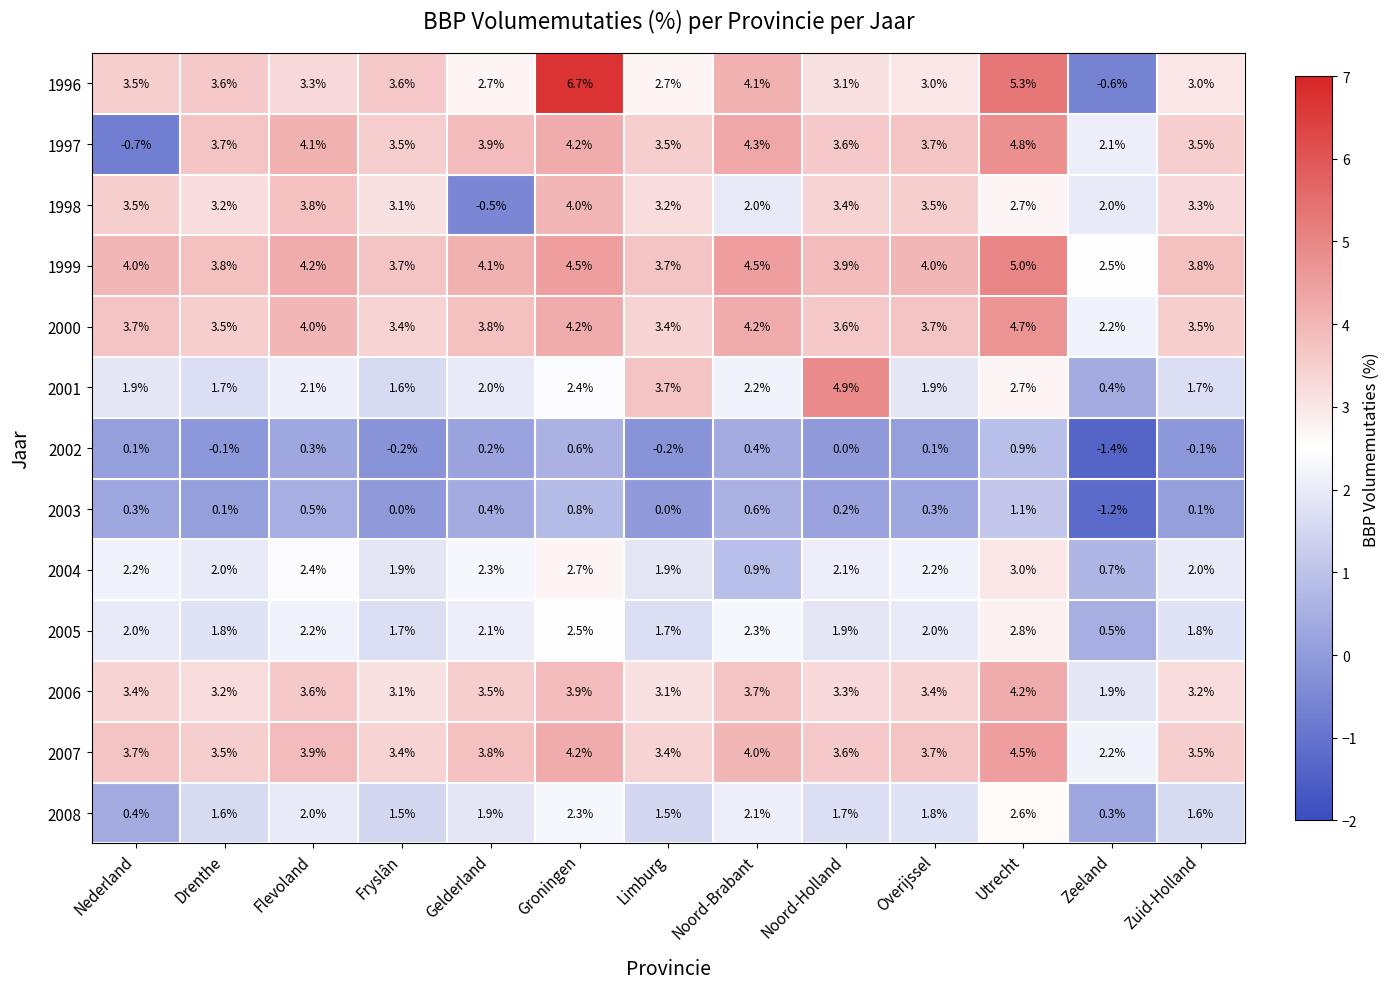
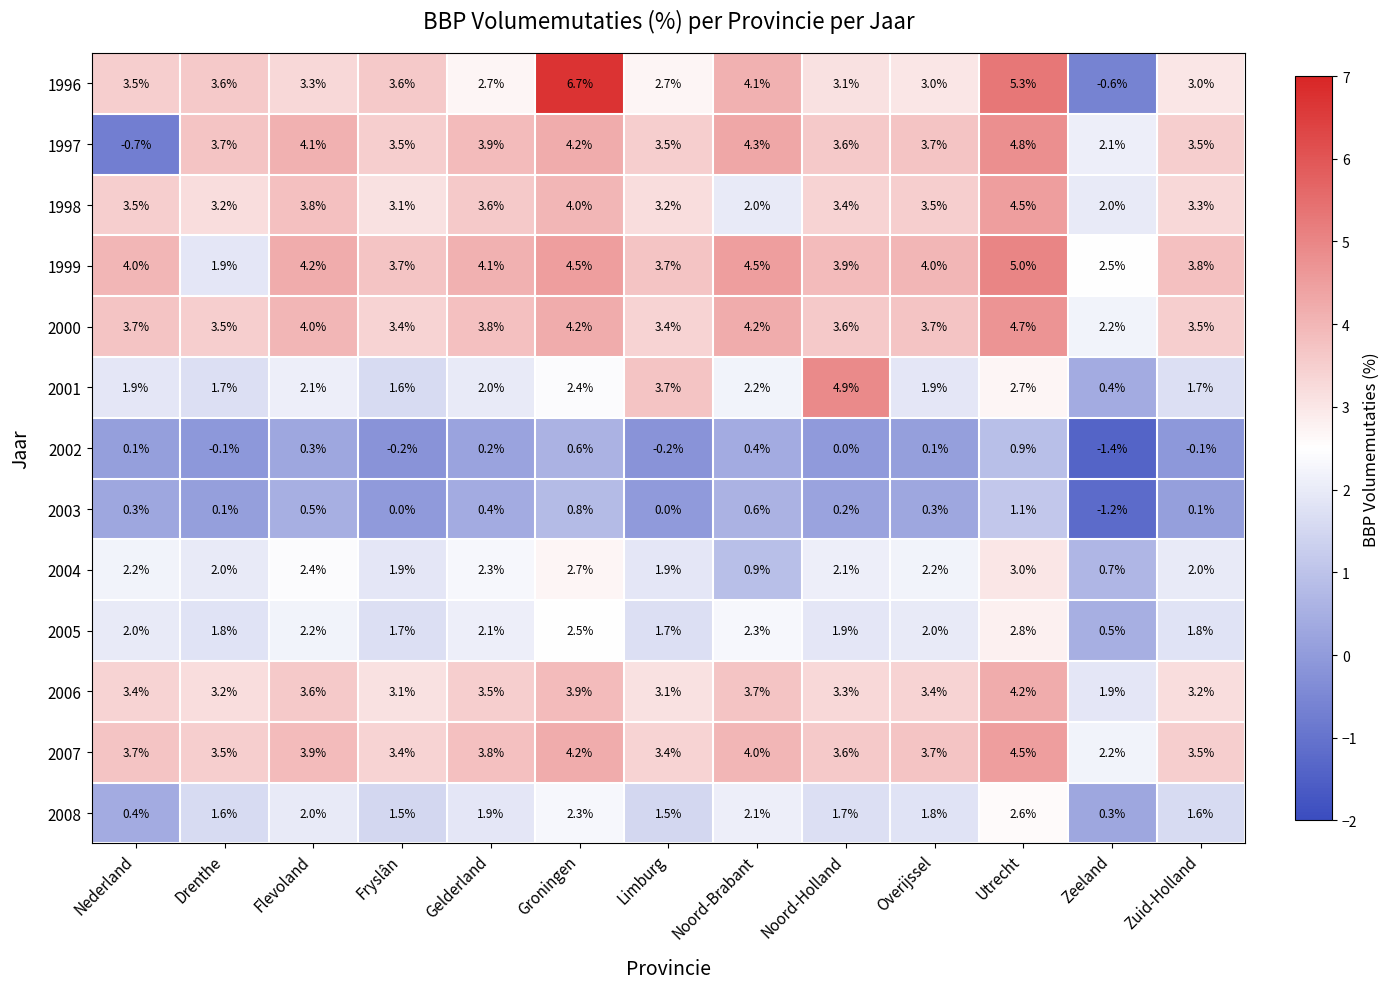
1998, Gelderland: -0.5% -> 3.6%
1998, Utrecht: 2.7% -> 4.5%
1999, Drenthe: 3.8% -> 1.9%
